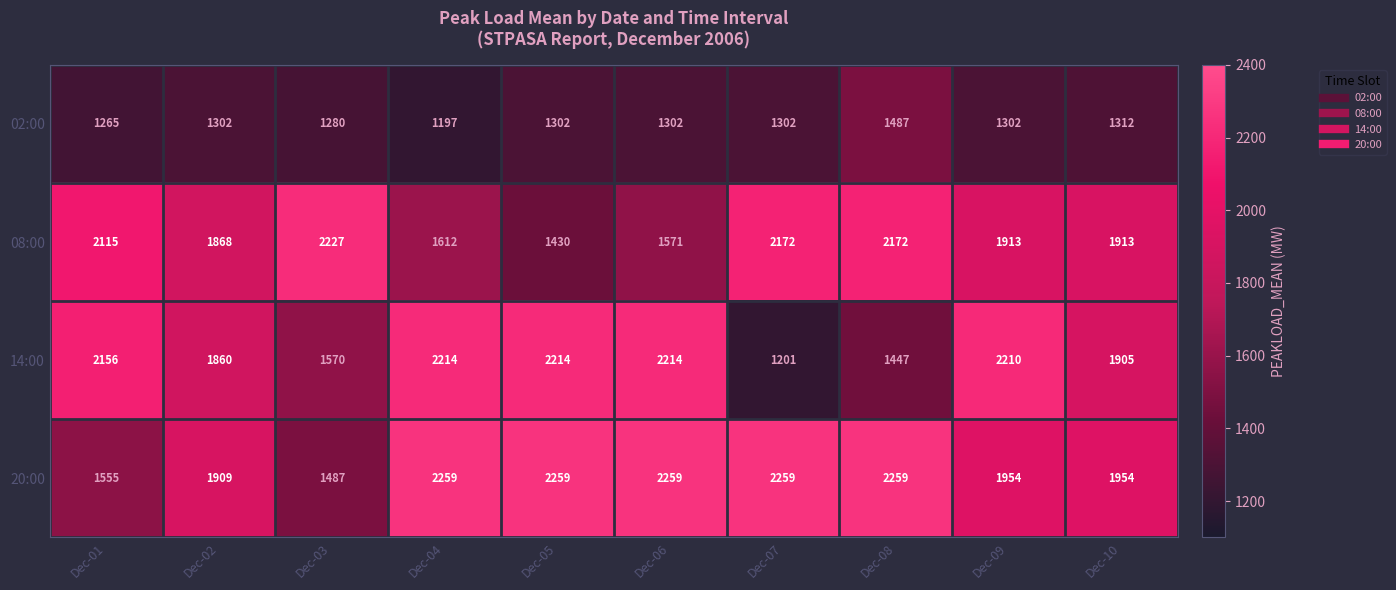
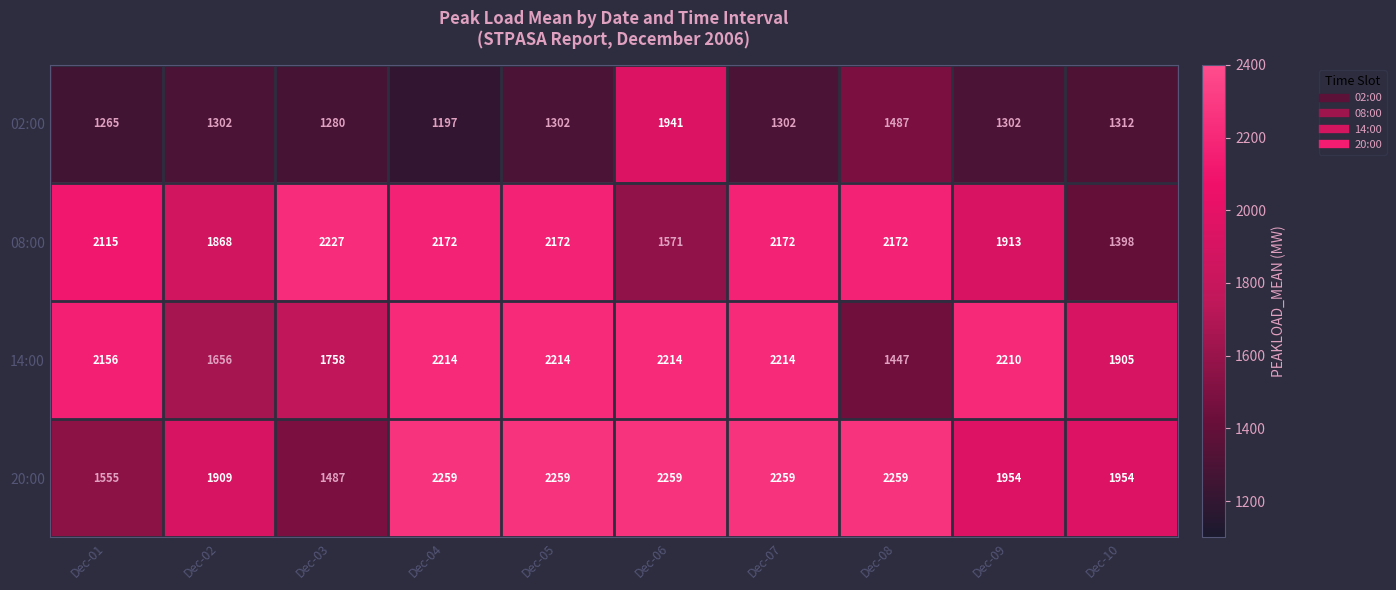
02:00, Dec-06: 1302 -> 1941
08:00, Dec-04: 1612 -> 2172
08:00, Dec-05: 1430 -> 2172
08:00, Dec-10: 1913 -> 1398
14:00, Dec-02: 1860 -> 1656
14:00, Dec-03: 1570 -> 1758
14:00, Dec-07: 1201 -> 2214
